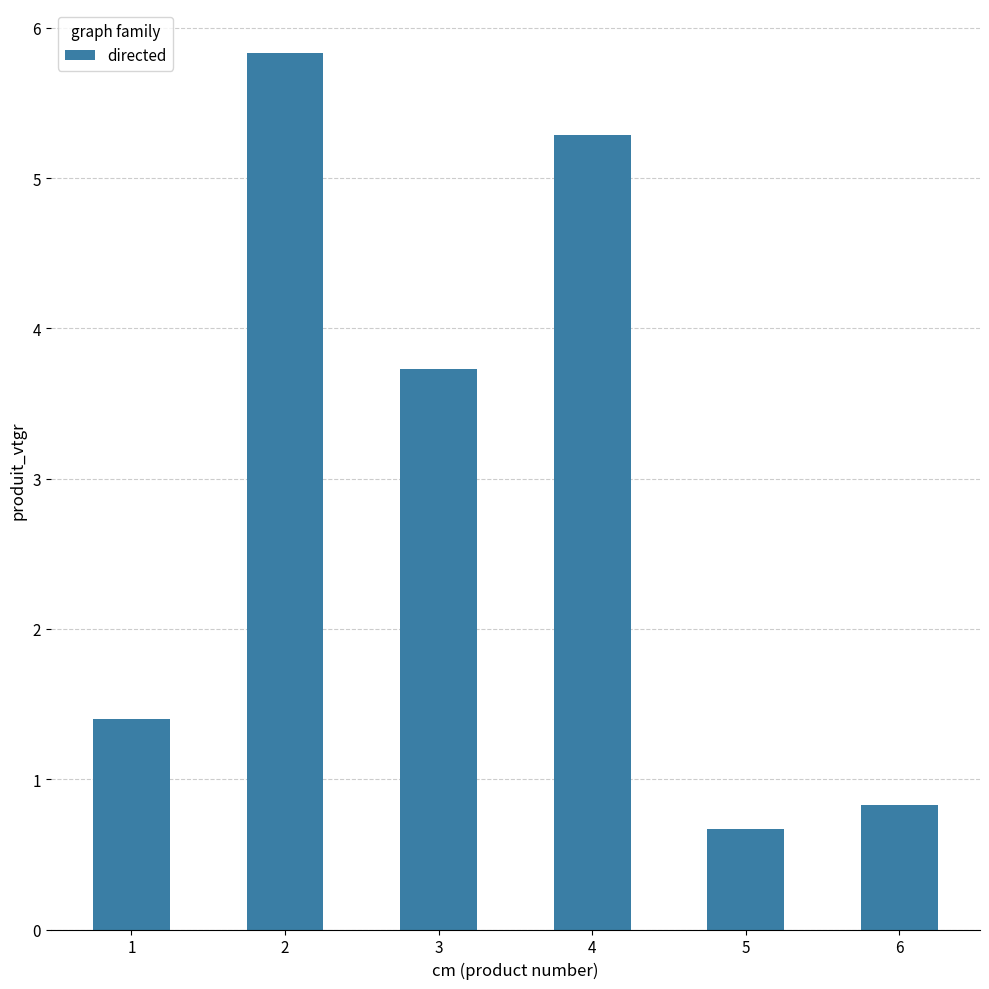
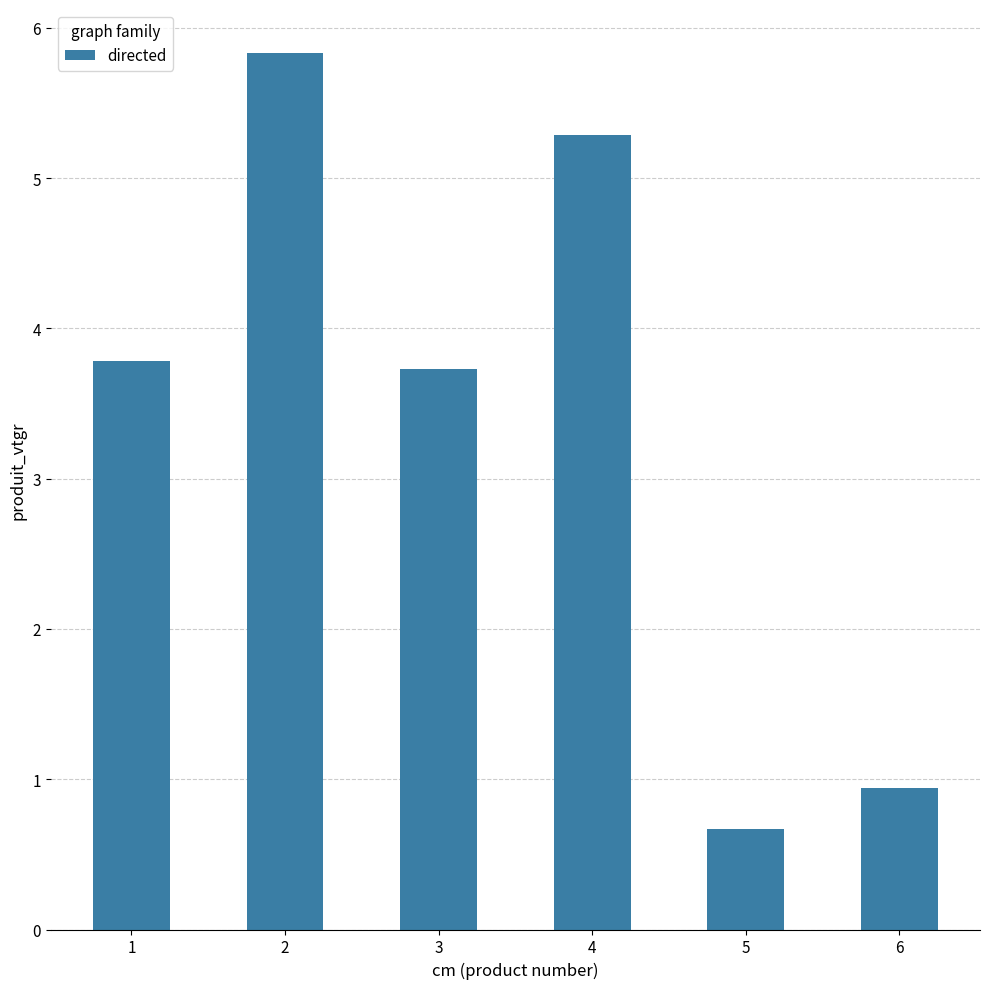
1: 1.40 -> 3.78
6: 0.83 -> 0.94
